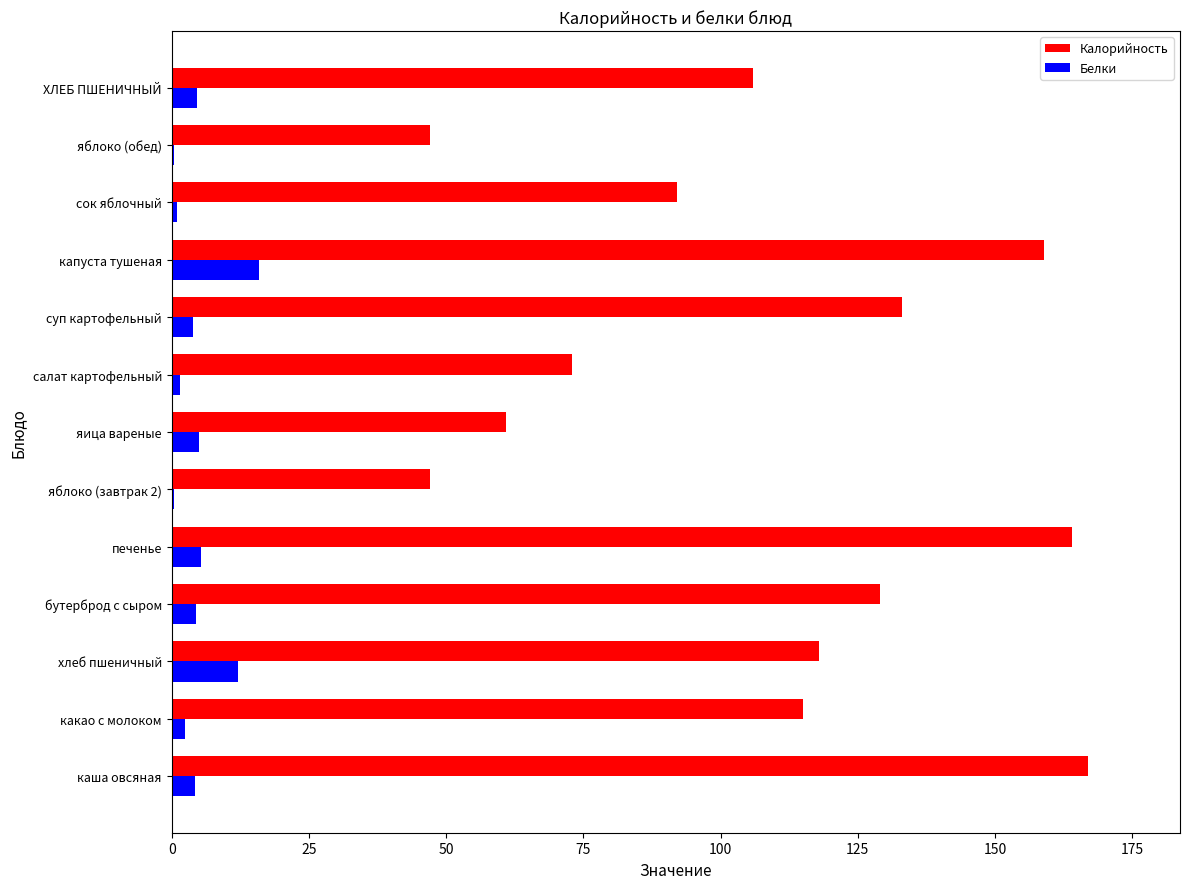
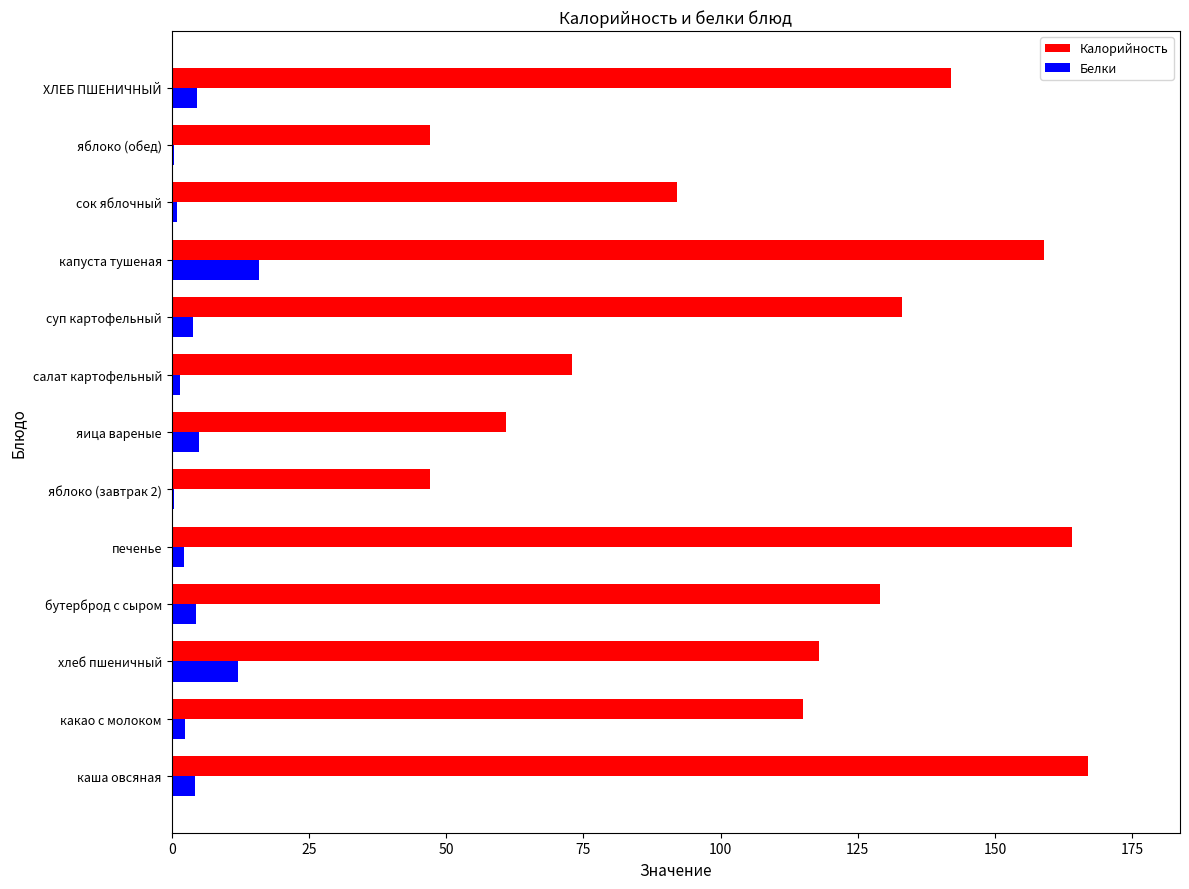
Калорийность, ХЛЕБ ПШЕНИЧНЫЙ: 106 -> 142
Белки, печенье: 5 -> 2
